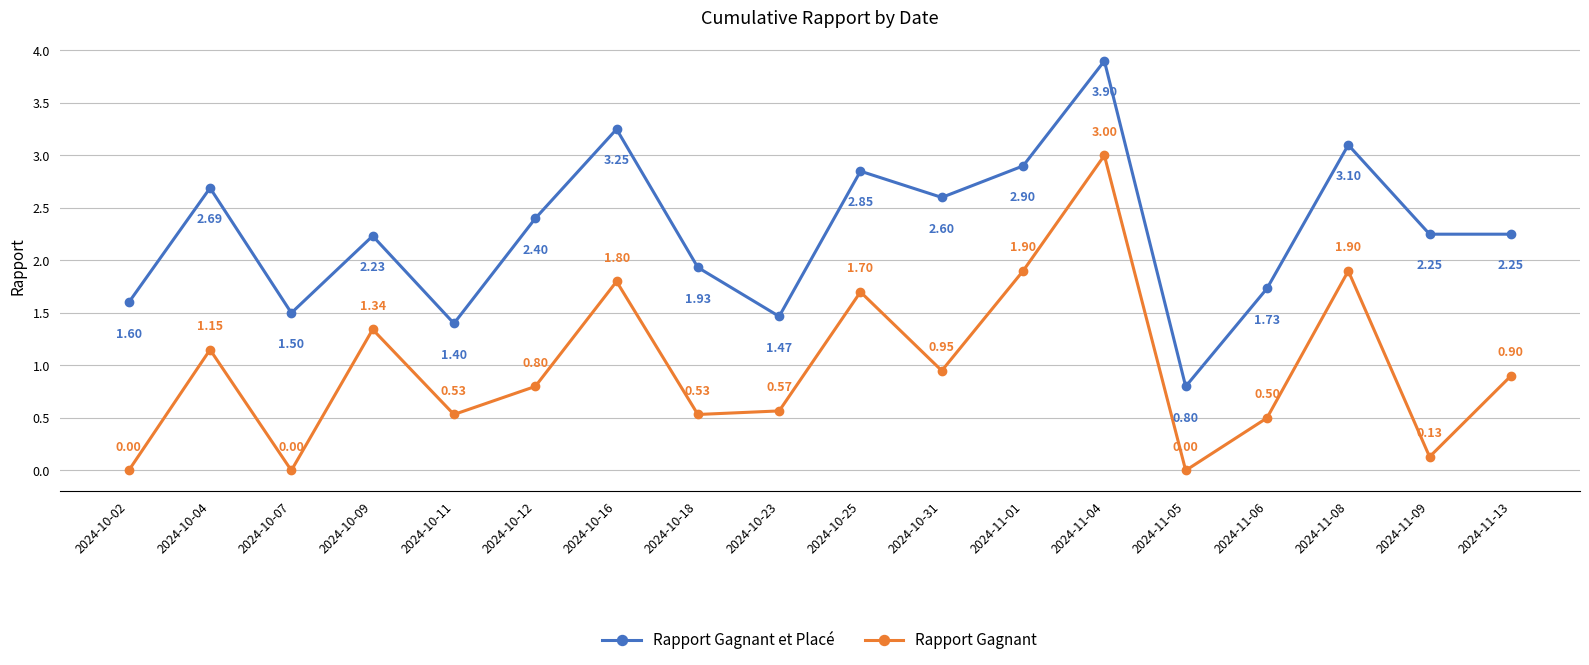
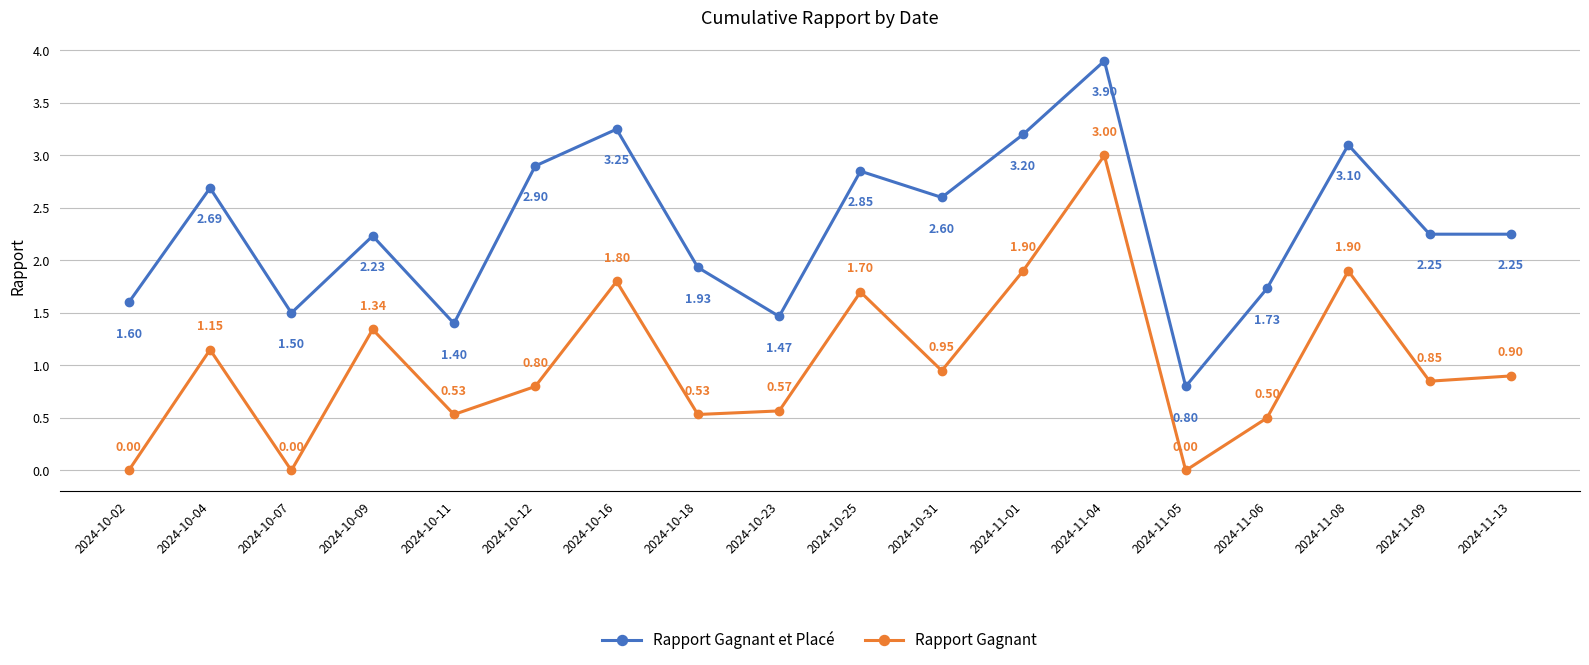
Rapport Gagnant et Placé, 2024-10-12: 2.40 -> 2.90
Rapport Gagnant et Placé, 2024-11-01: 2.90 -> 3.20
Rapport Gagnant, 2024-11-09: 0.13 -> 0.85
